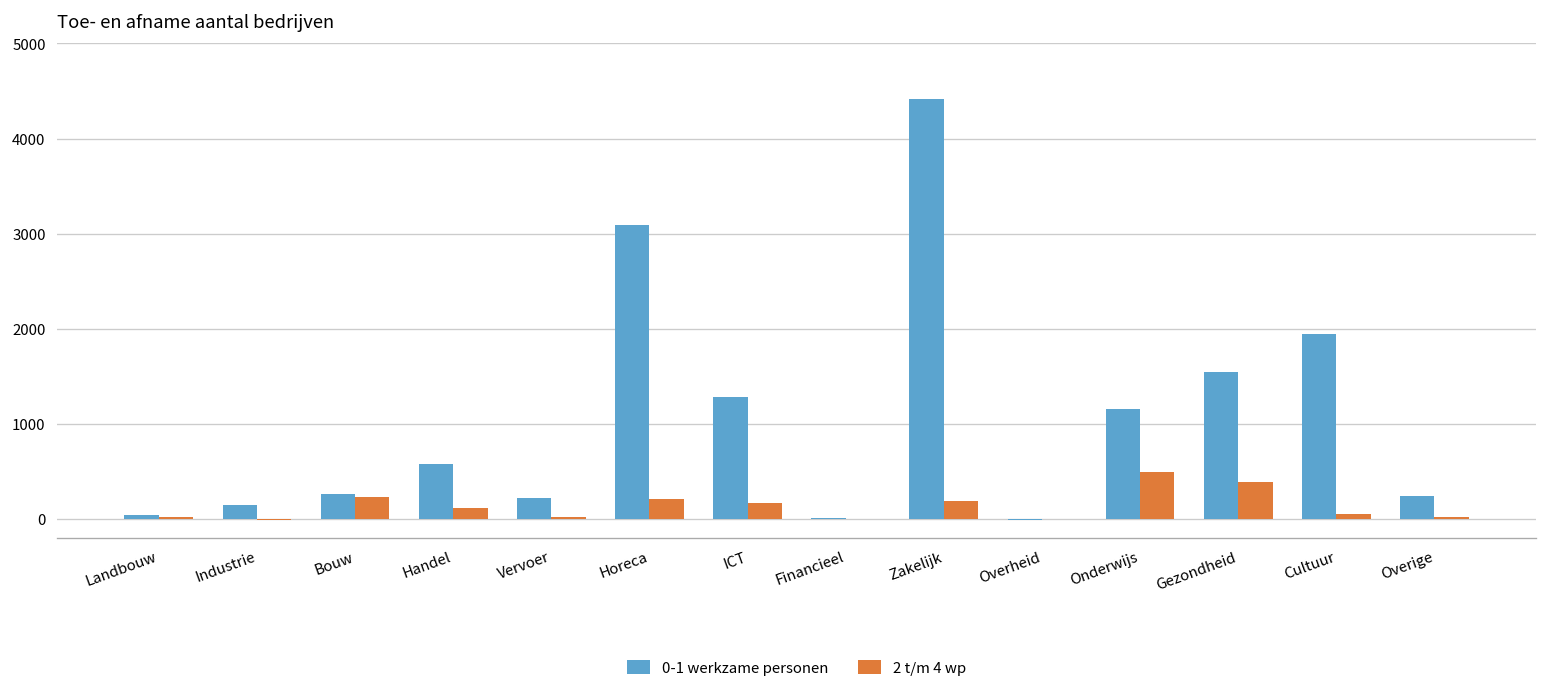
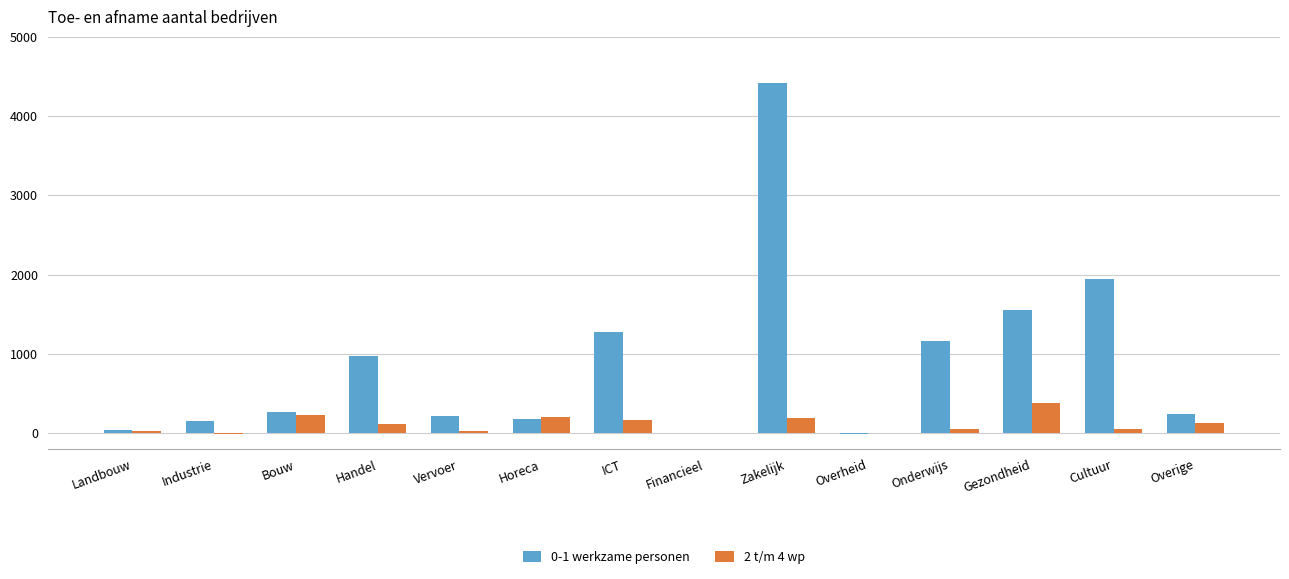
0-1 werkzame personen, Handel: 600 -> 1000
0-1 werkzame personen, Horeca: 3100 -> 200
2 t/m 4 wp, Onderwijs: 500 -> 100
2 t/m 4 wp, Overige: 0 -> 100
